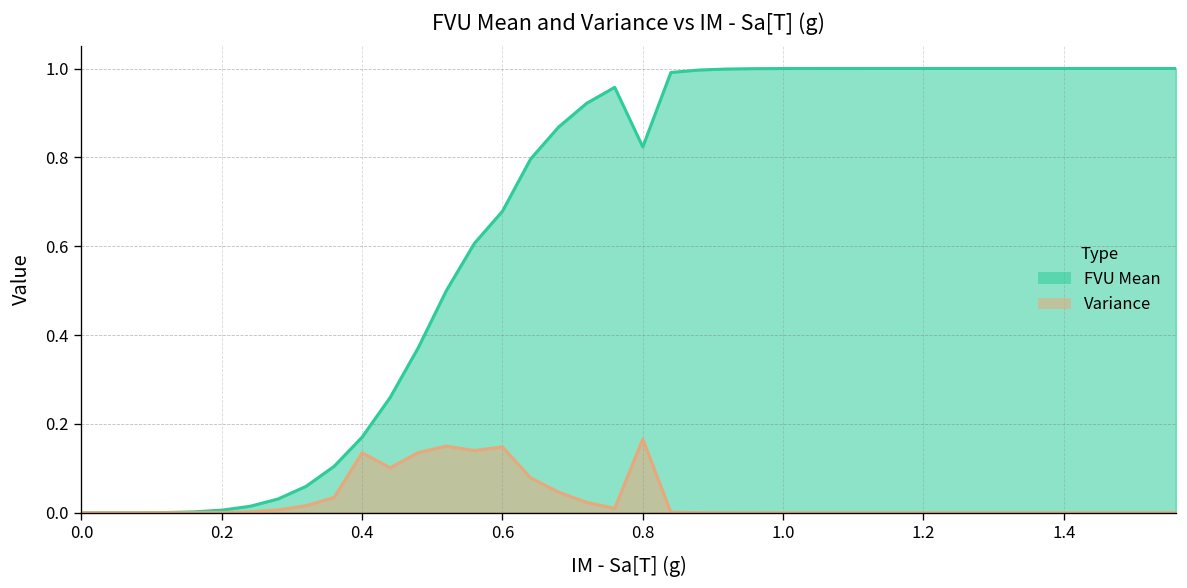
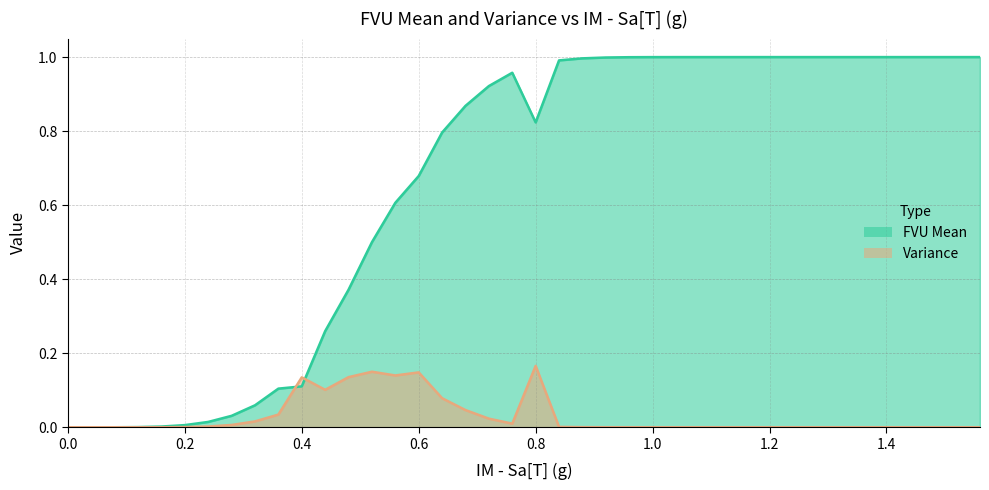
FVU Mean, 0.4: 0.17 -> 0.11
